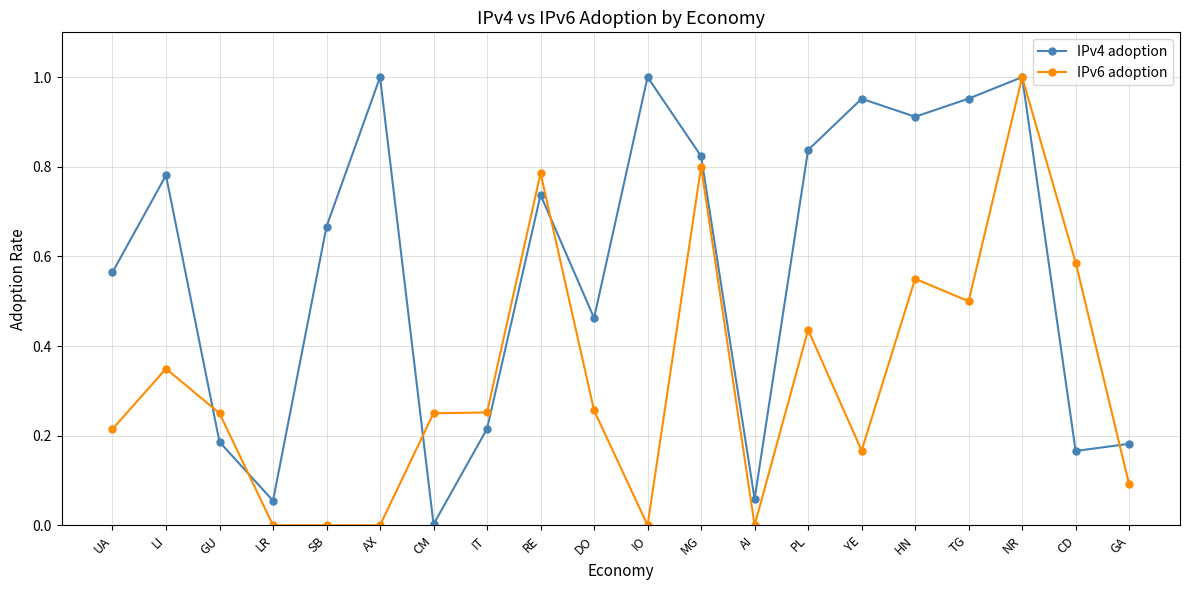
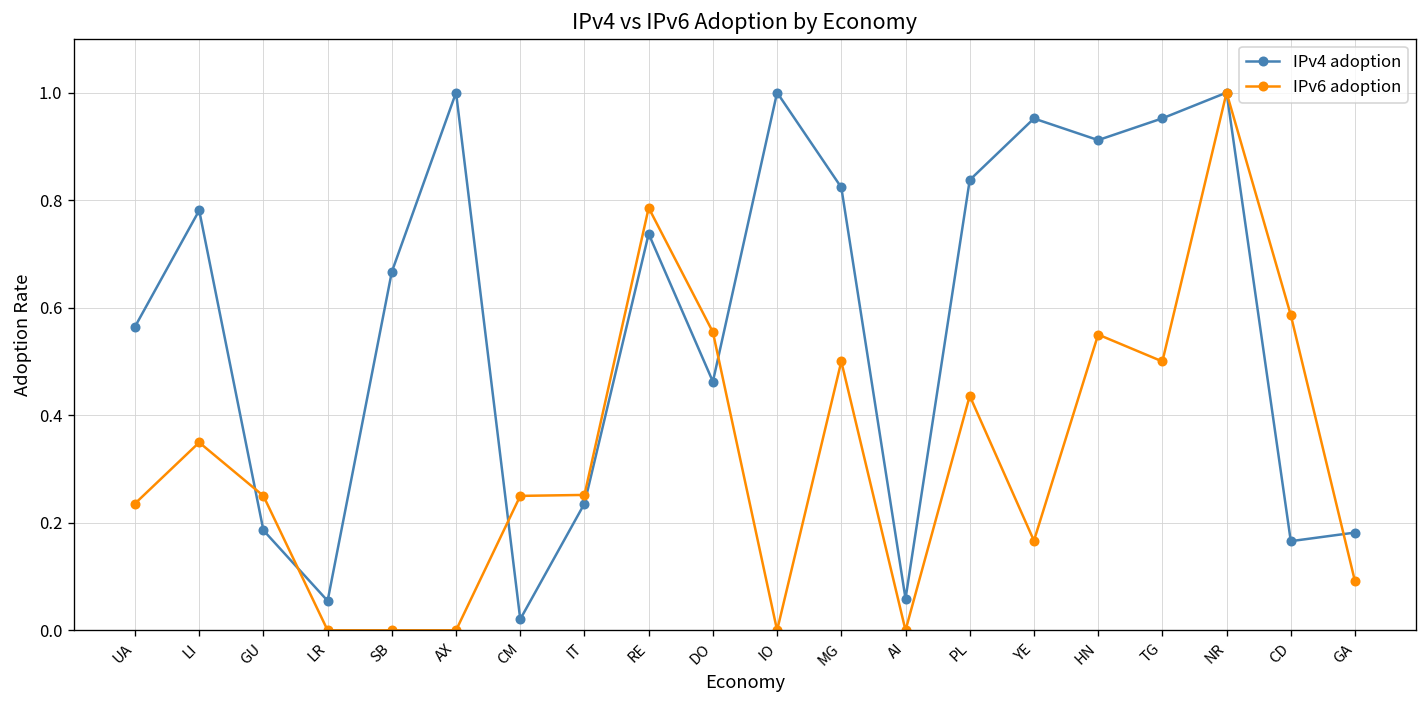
IPv6 adoption, UA: 0.21 -> 0.24
IPv4 adoption, CM: 0.00 -> 0.02
IPv4 adoption, IT: 0.22 -> 0.24
IPv6 adoption, DO: 0.26 -> 0.55
IPv6 adoption, MG: 0.8 -> 0.5
